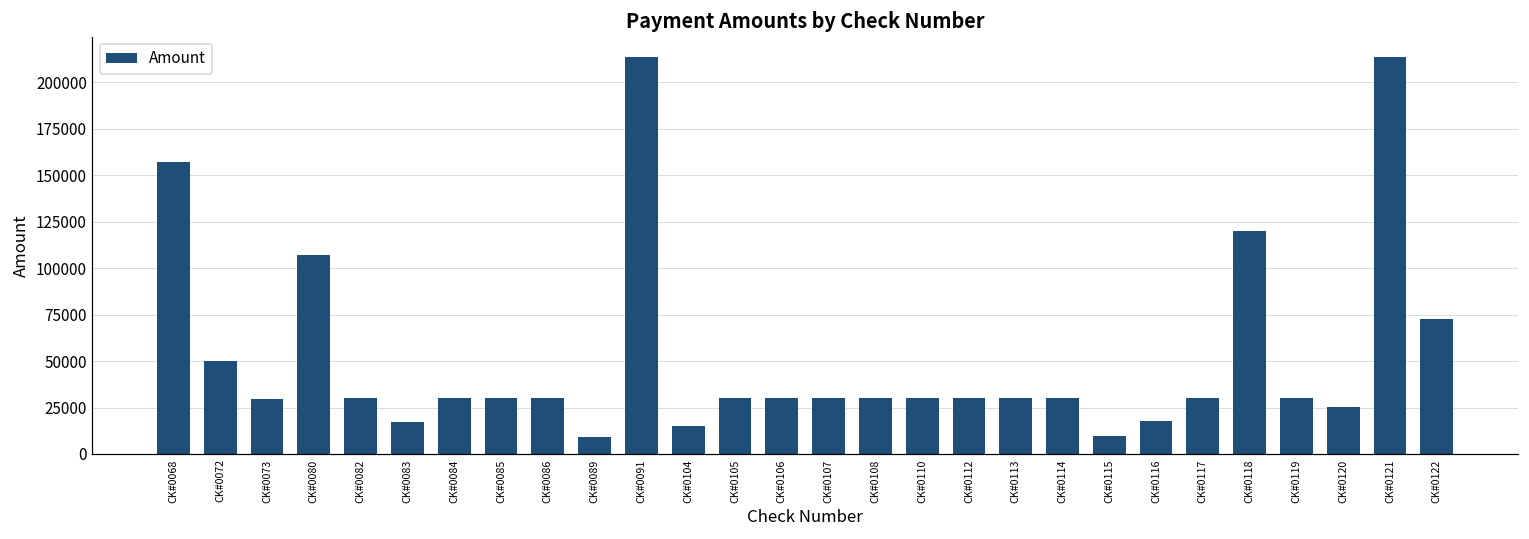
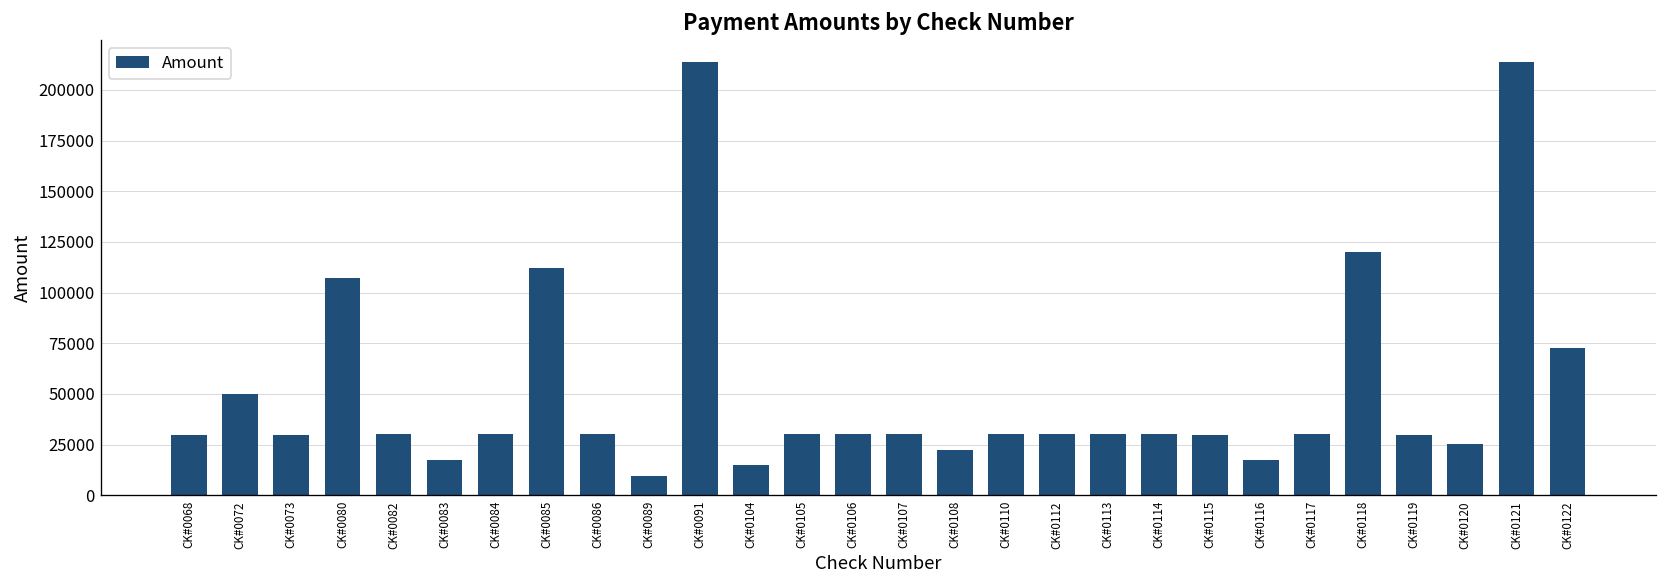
CK#0068: 157000 -> 30000
CK#0085: 30000 -> 112000
CK#0108: 30000 -> 22000
CK#0115: 10000 -> 30000
